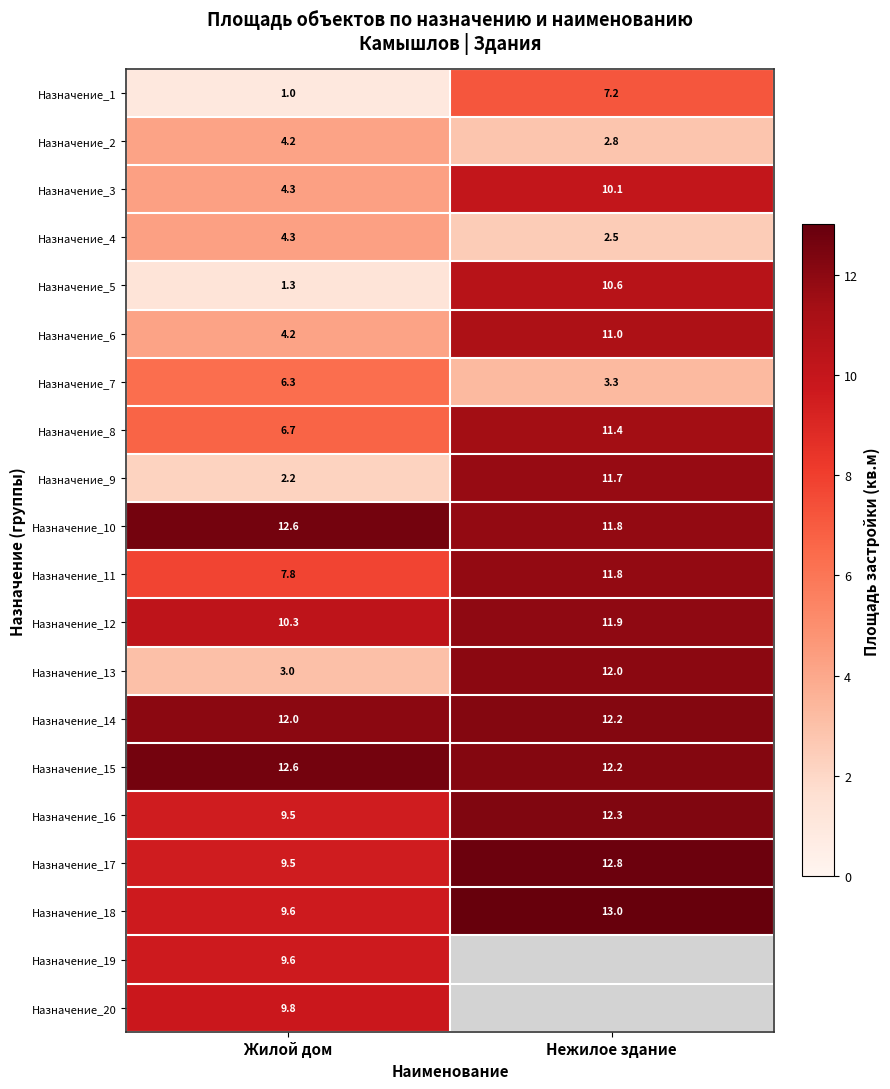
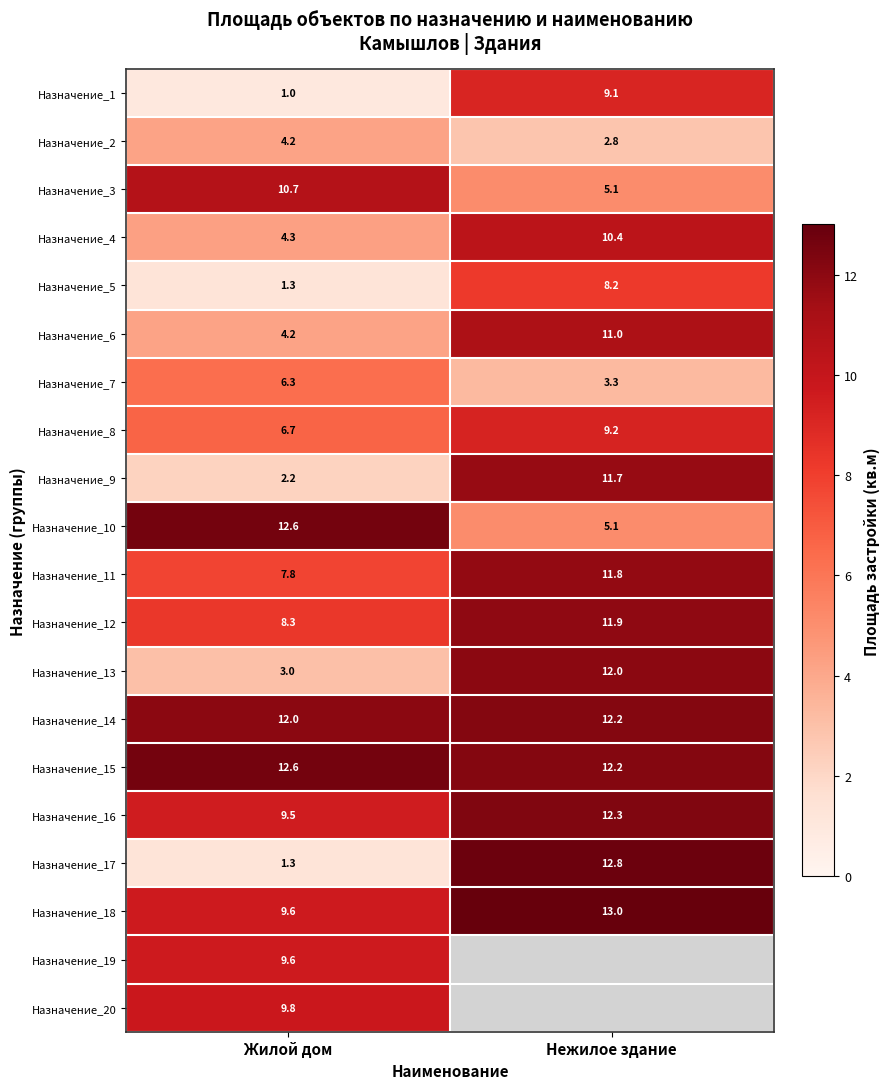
Назначение_1, Нежилое здание: 7.2 -> 9.1
Назначение_3, Жилой дом: 4.3 -> 10.7
Назначение_3, Нежилое здание: 10.1 -> 5.1
Назначение_4, Нежилое здание: 2.5 -> 10.4
Назначение_5, Нежилое здание: 10.6 -> 8.2
Назначение_8, Нежилое здание: 11.4 -> 9.2
Назначение_10, Нежилое здание: 11.8 -> 5.1
Назначение_12, Жилой дом: 10.3 -> 8.3
Назначение_17, Жилой дом: 9.5 -> 1.3
